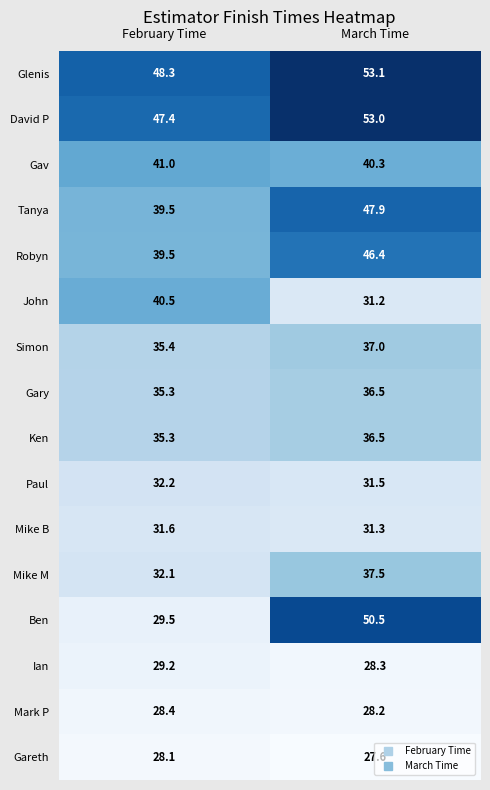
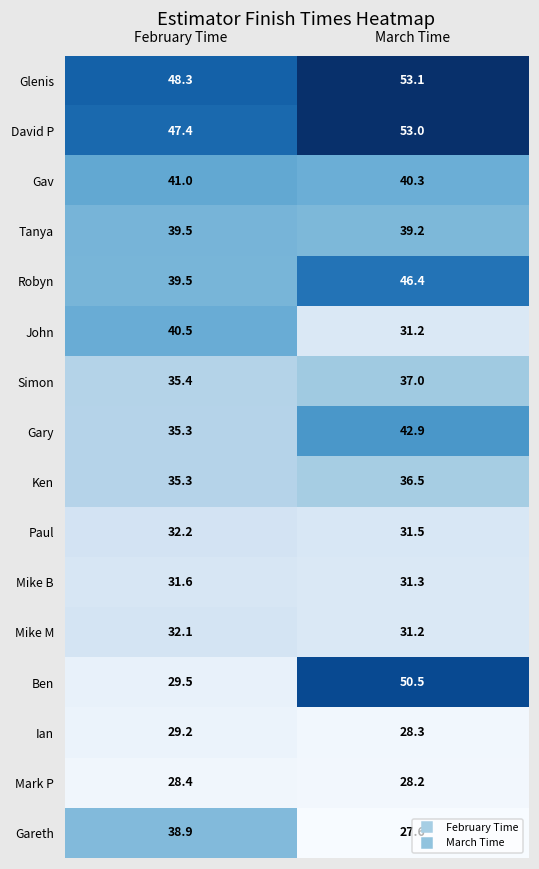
Tanya, March Time: 47.9 -> 39.2
Gary, March Time: 36.5 -> 42.9
Mike M, March Time: 37.5 -> 31.2
Gareth, February Time: 28.1 -> 38.9
